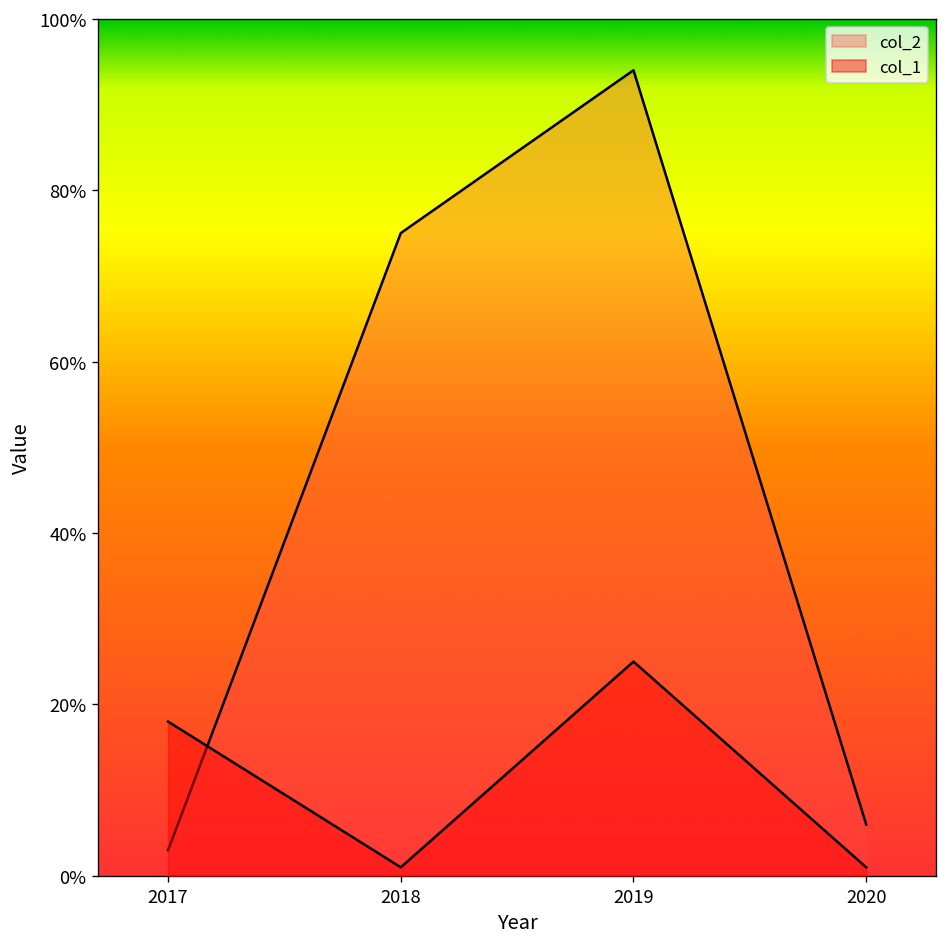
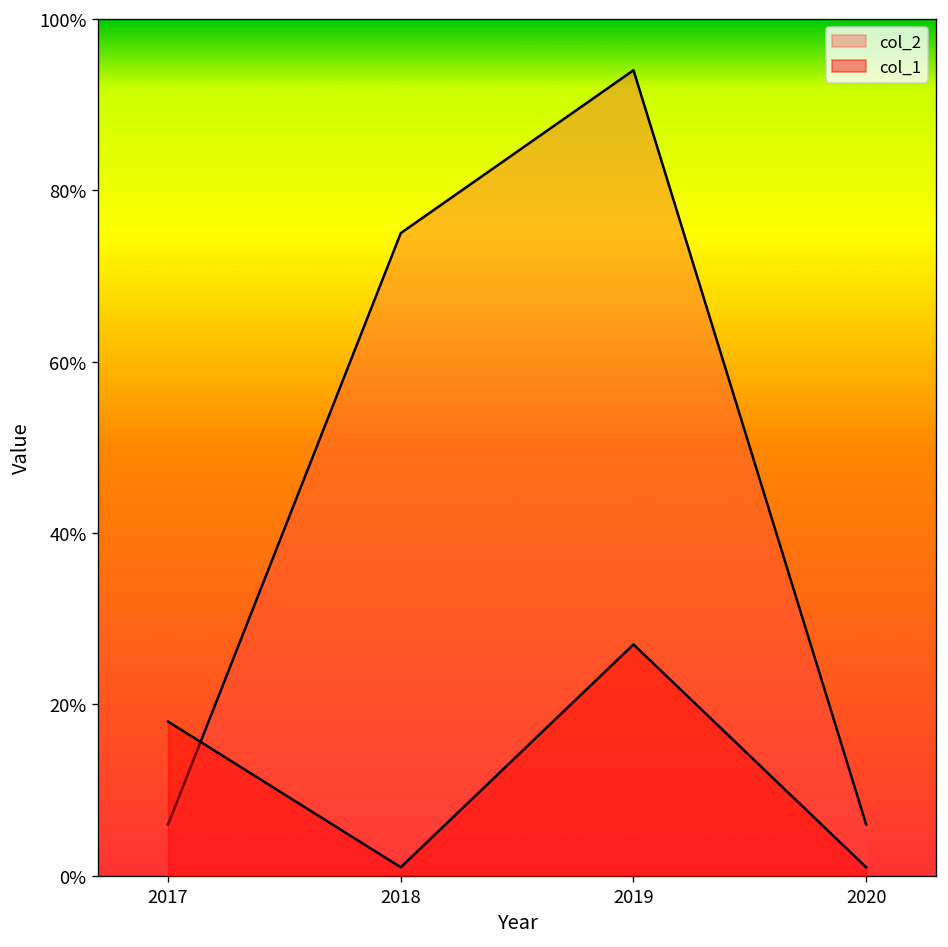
col_2, 2017: 3% -> 6%
col_1, 2019: 25% -> 27%
